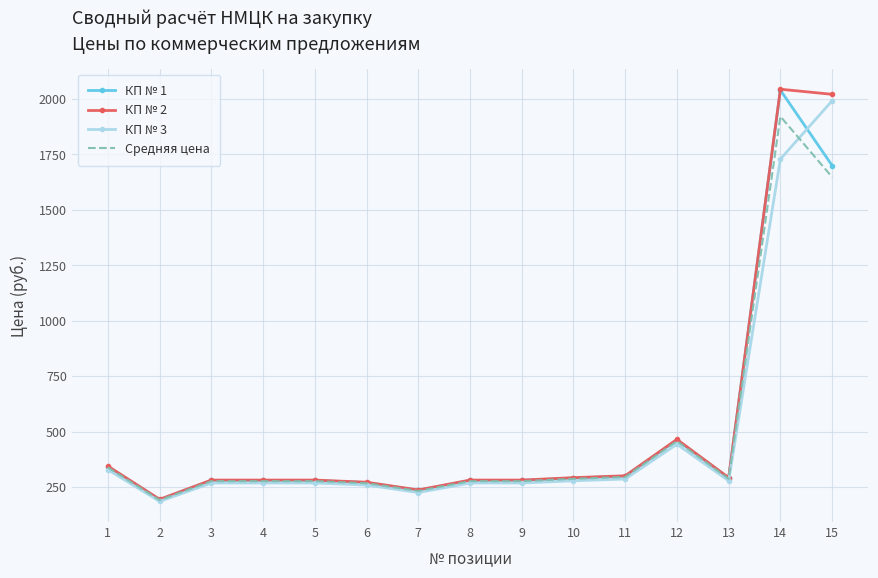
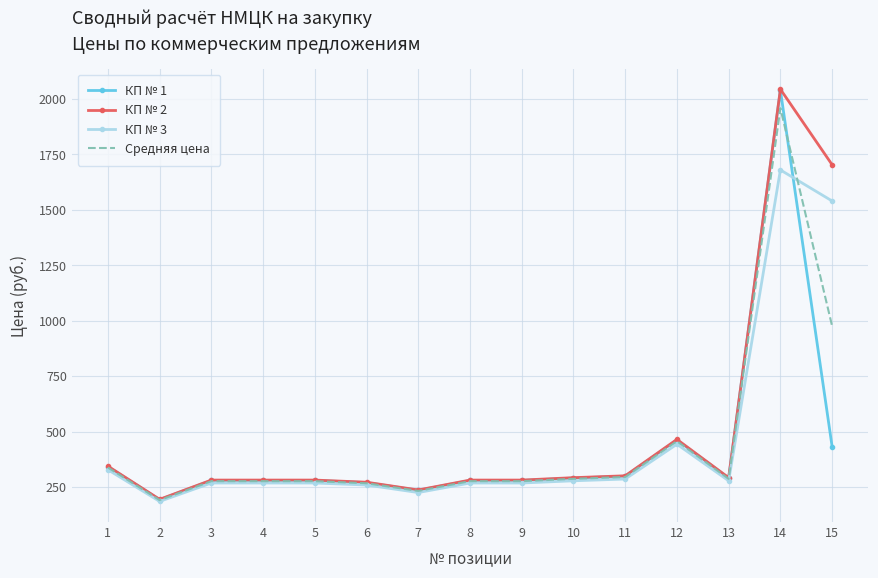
КП № 3, 14: 1730 -> 1680
Средняя цена, 14: 1920 -> 1960
КП № 1, 15: 1700 -> 430
КП № 2, 15: 2020 -> 1700
КП № 3, 15: 1990 -> 1540
Средняя цена, 15: 1650 -> 980
